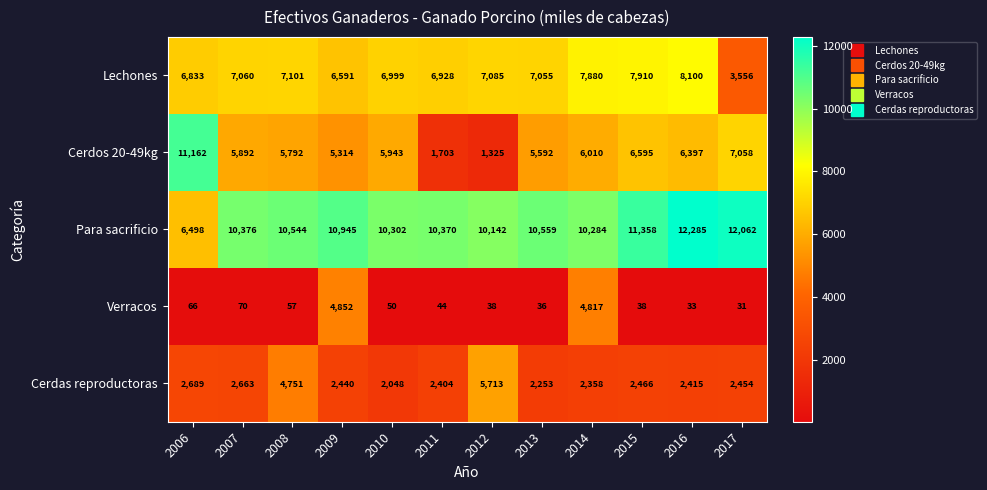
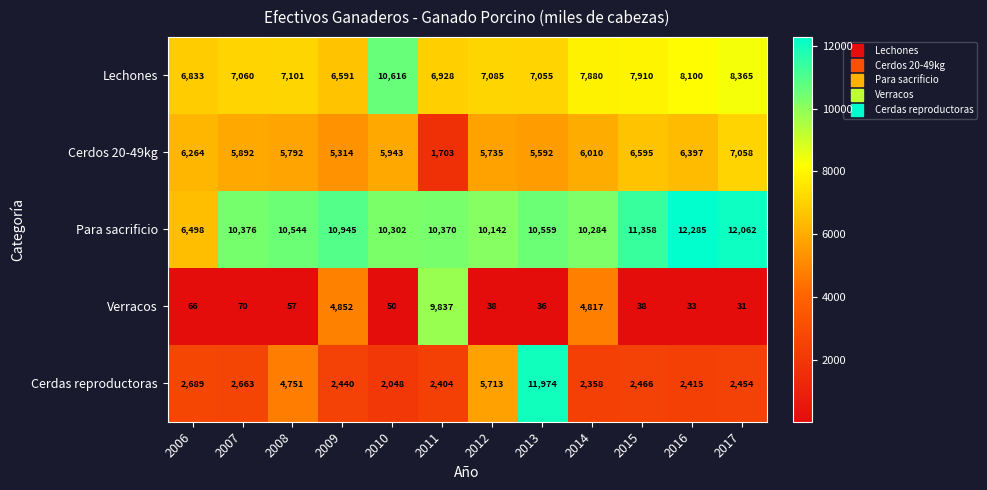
Lechones, 2010: 6,999 -> 10,616
Lechones, 2017: 3,556 -> 8,365
Cerdos 20-49kg, 2006: 11,162 -> 6,264
Cerdos 20-49kg, 2012: 1,325 -> 5,735
Verracos, 2011: 44 -> 9,837
Cerdas reproductoras, 2013: 2,253 -> 11,974
